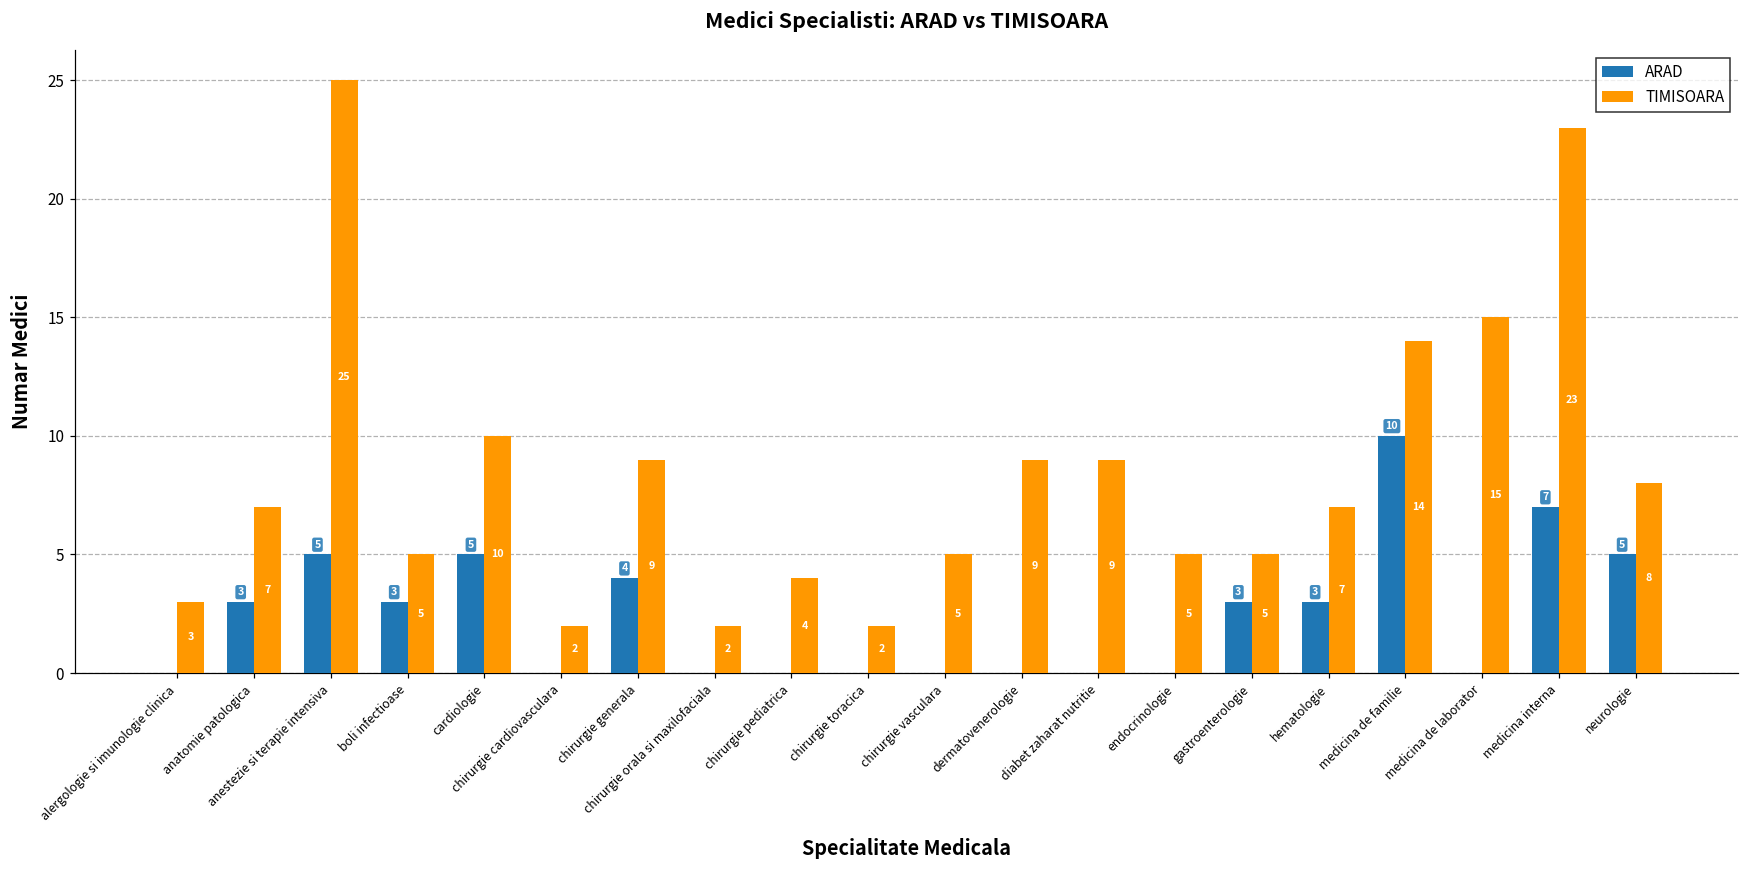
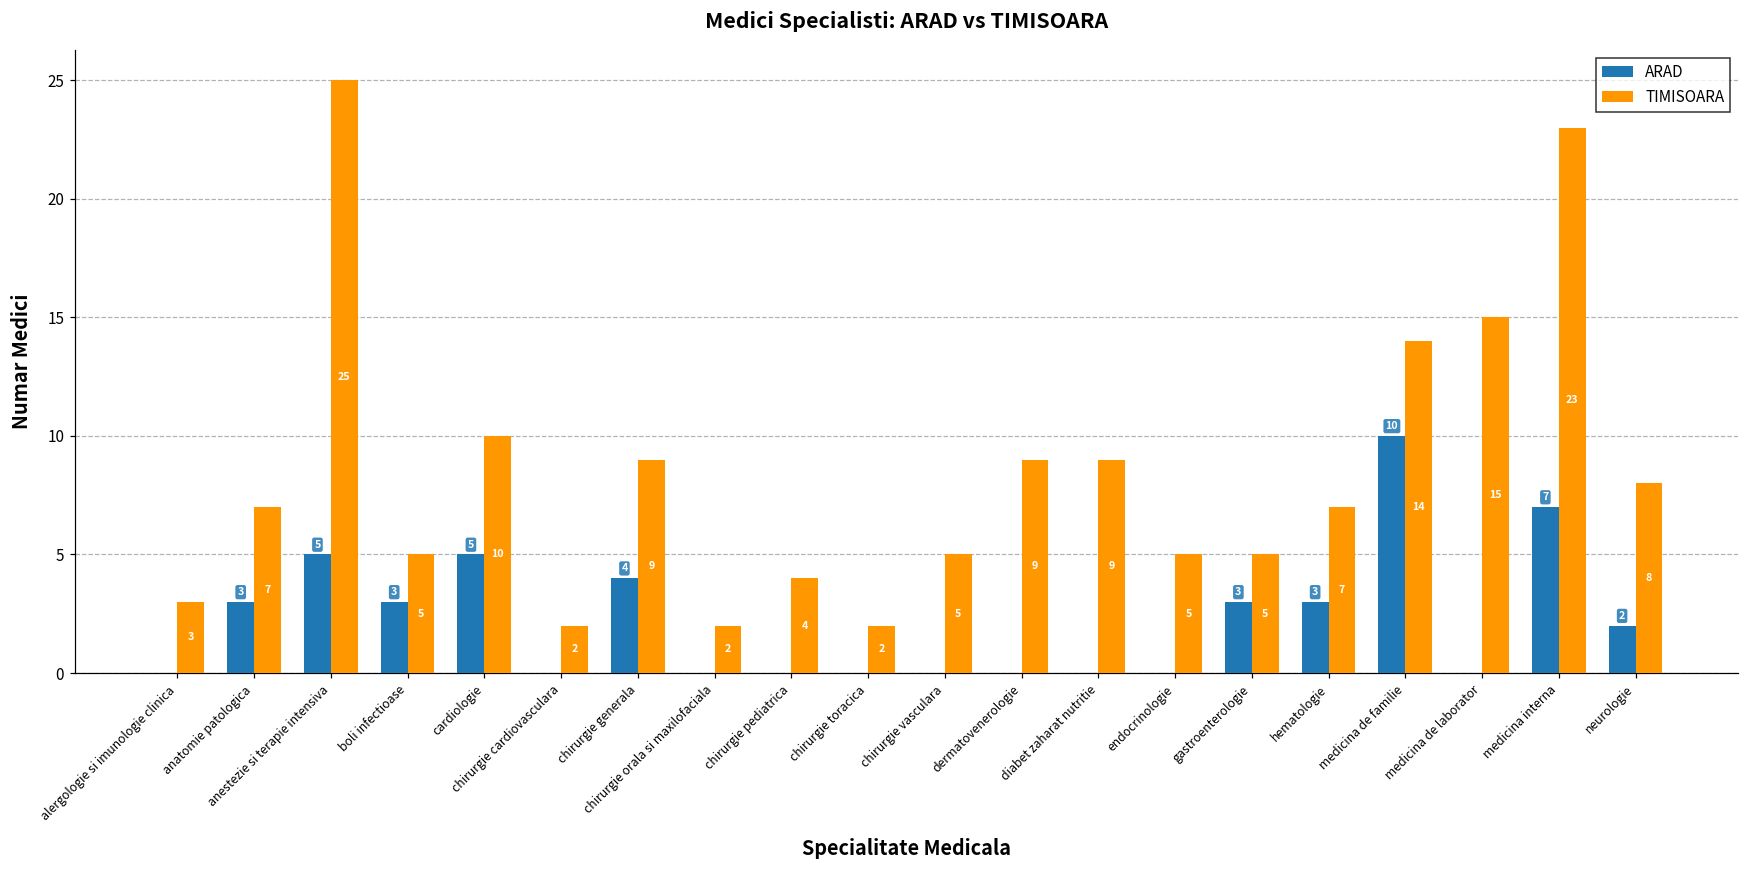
ARAD, neurologie: 5 -> 2
